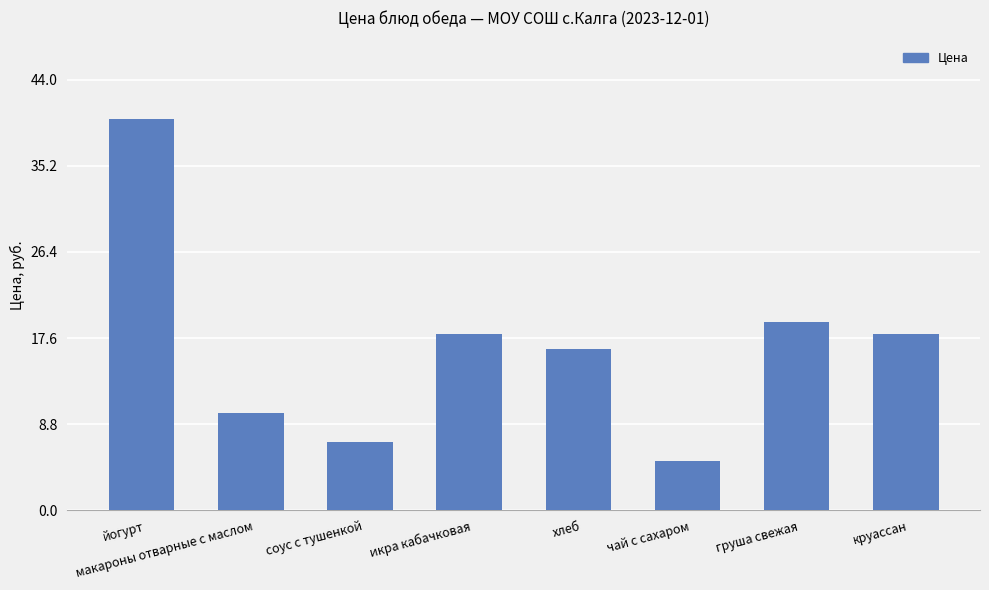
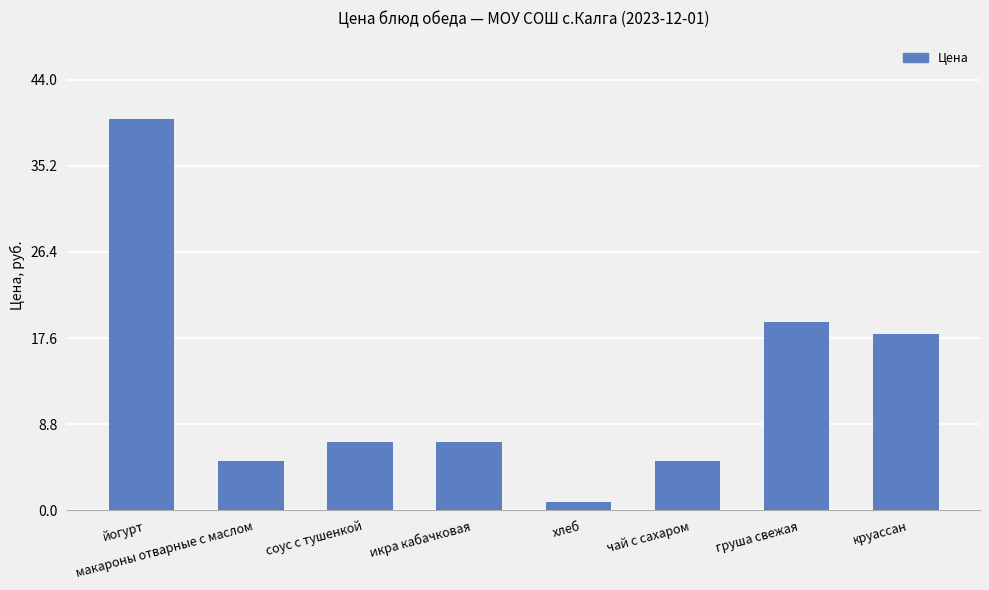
макароны отварные с маслом: 10 -> 5
икра кабачковая: 18 -> 7
хлеб: 17 -> 1
